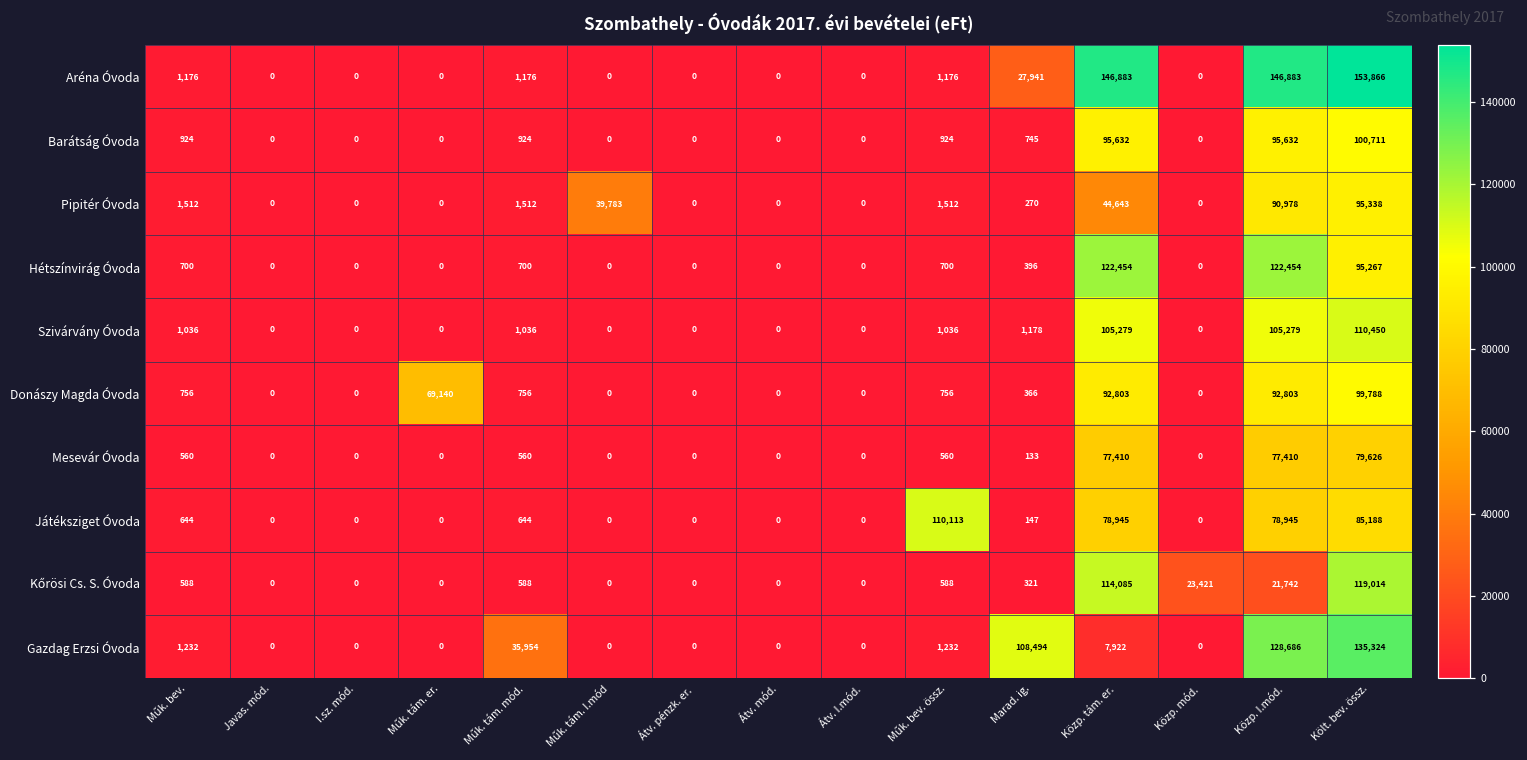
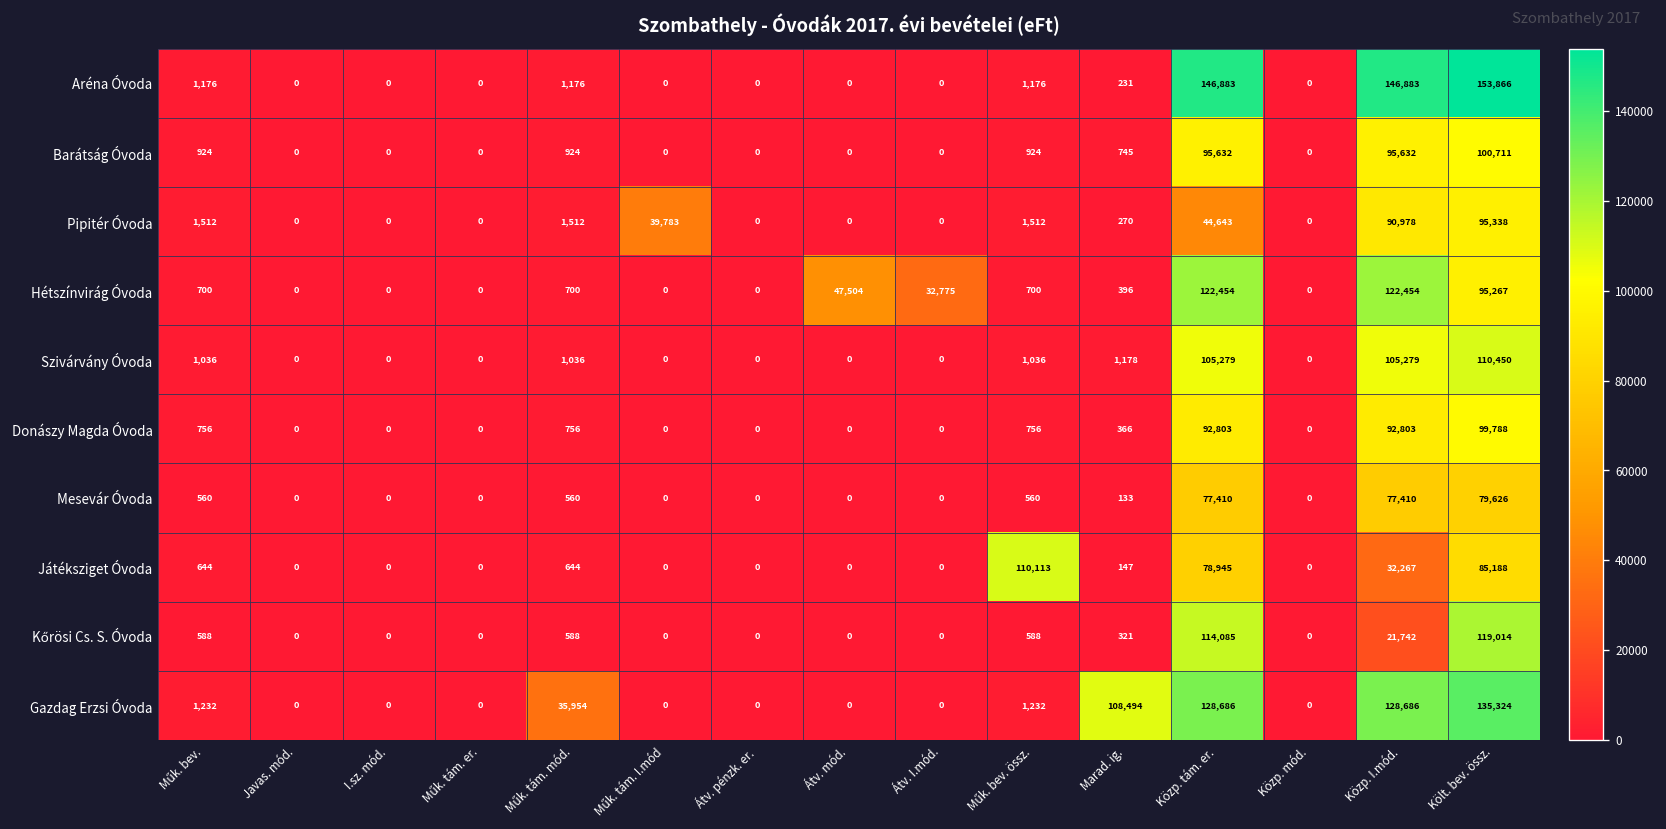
Aréna Óvoda, Marad. ig.: 27,941 -> 231
Hétszínvirág Óvoda, Átv. mód.: 0 -> 47,504
Hétszínvirág Óvoda, Átv. I.mód.: 0 -> 32,775
Donászy Magda Óvoda, Műk. tám. er.: 69,140 -> 0
Játéksziget Óvoda, Közp. I.mód.: 78,945 -> 32,267
Kőrösi Cs. S. Óvoda, Közp. mód.: 23,421 -> 0
Gazdag Erzsi Óvoda, Közp. tám. er.: 7,922 -> 128,686
